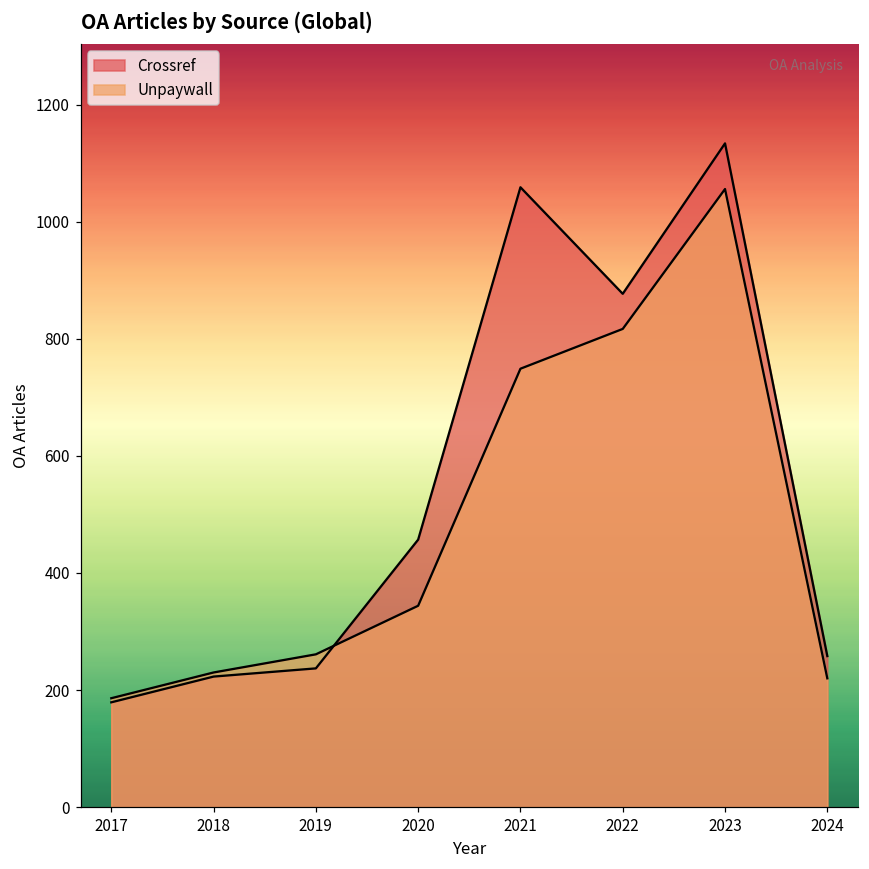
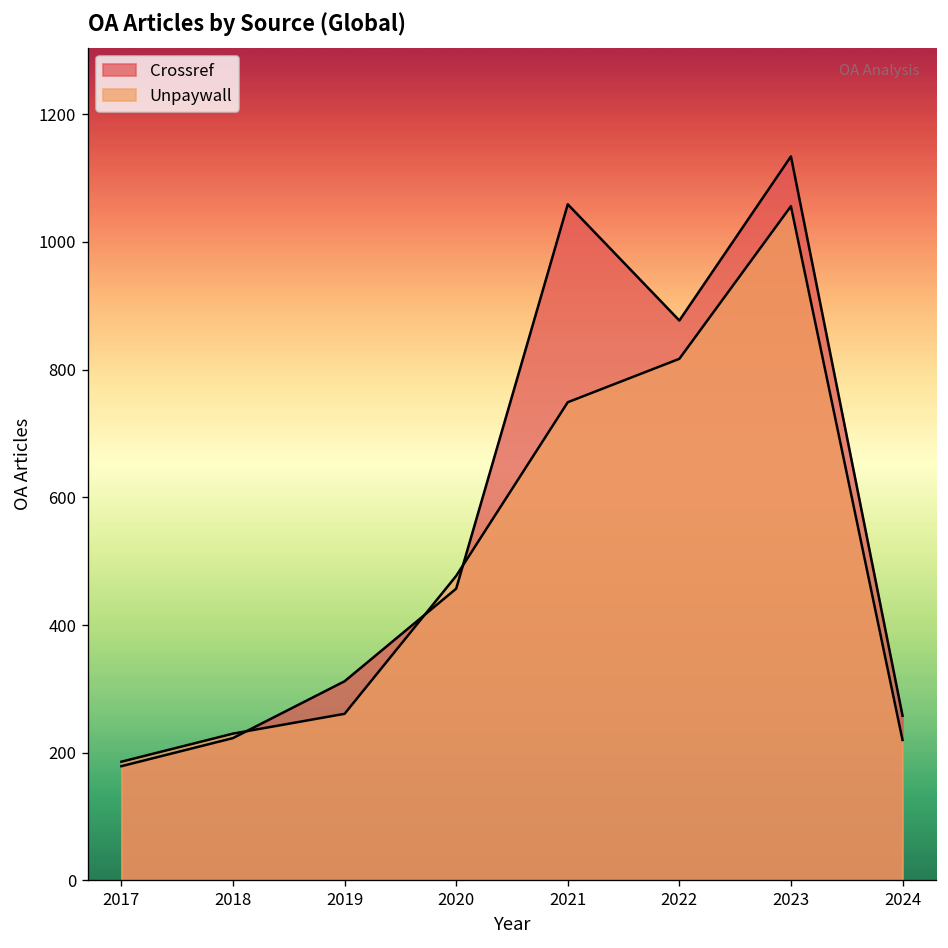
Crossref, 2019: 240 -> 310
Unpaywall, 2020: 340 -> 480
